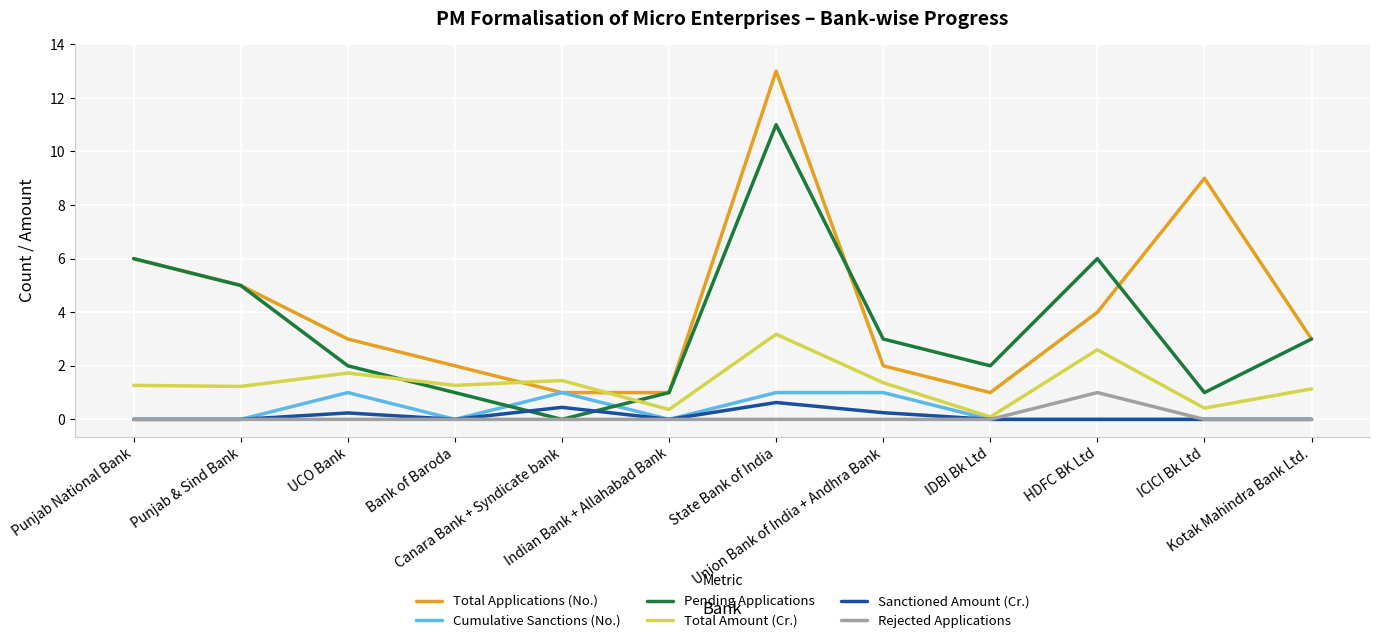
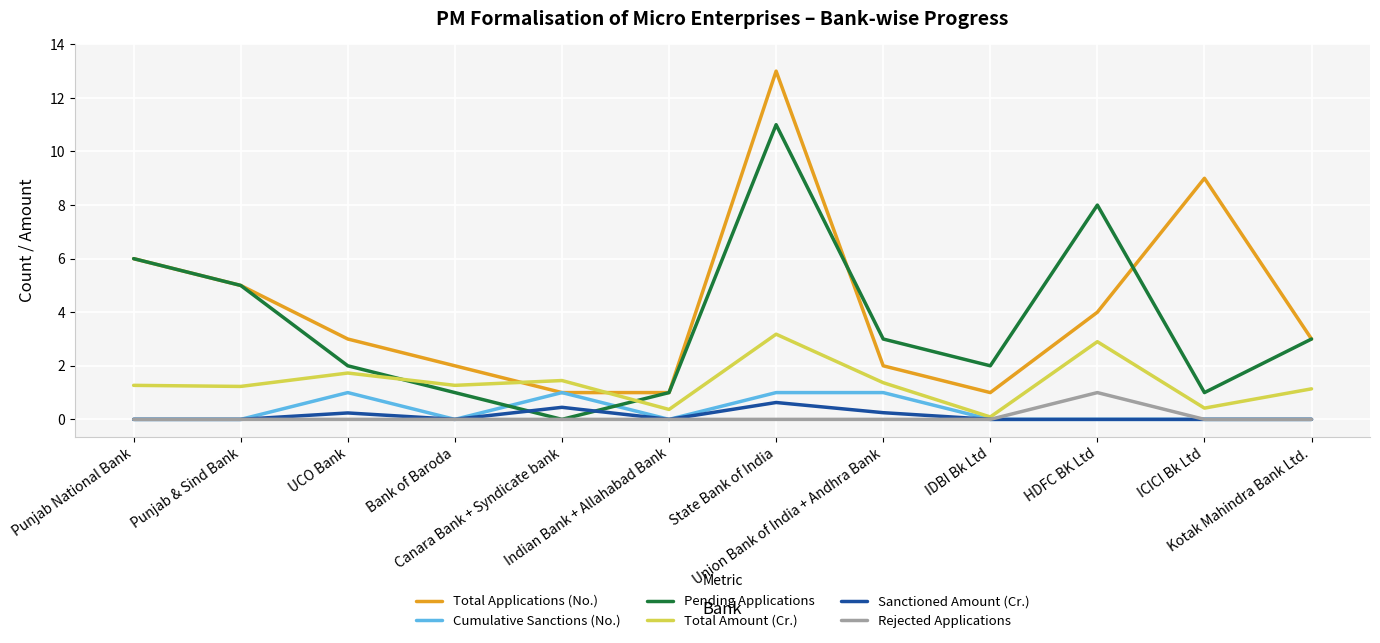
Pending Applications, HDFC BK Ltd: 6 -> 8
Total Amount (Cr.), HDFC BK Ltd: 2.6 -> 2.9
